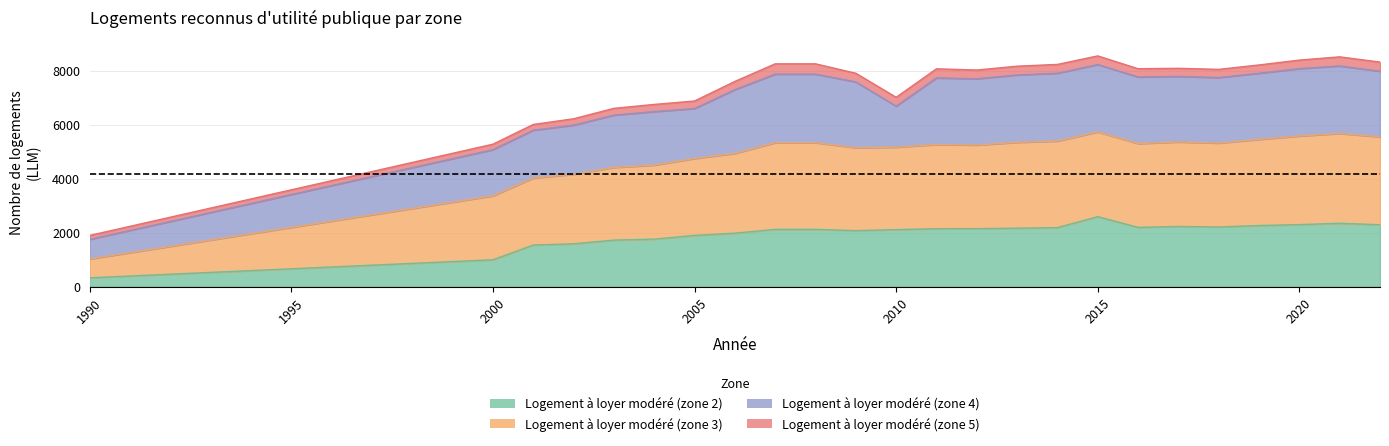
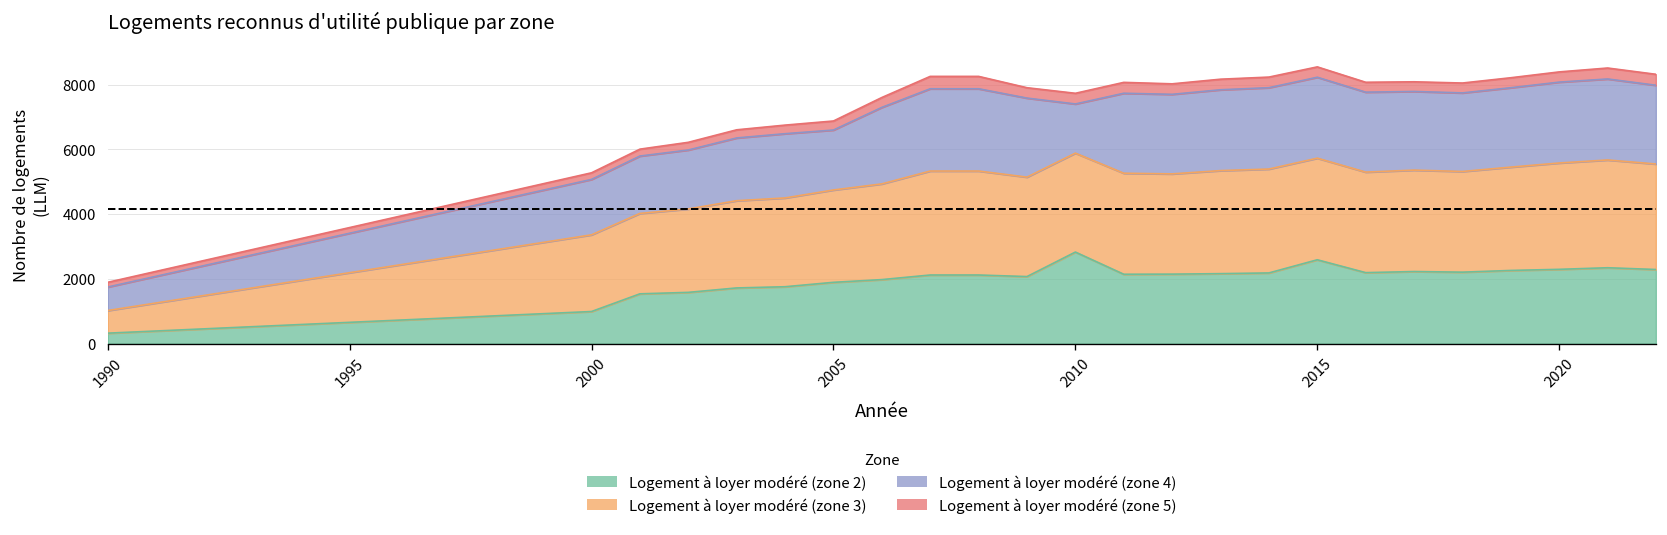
Logement à loyer modéré (zone 2), 2010: 2100 -> 2800
